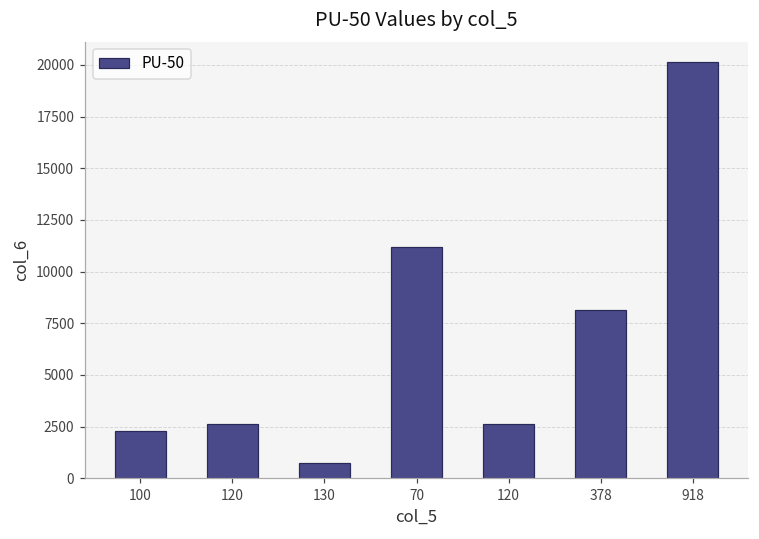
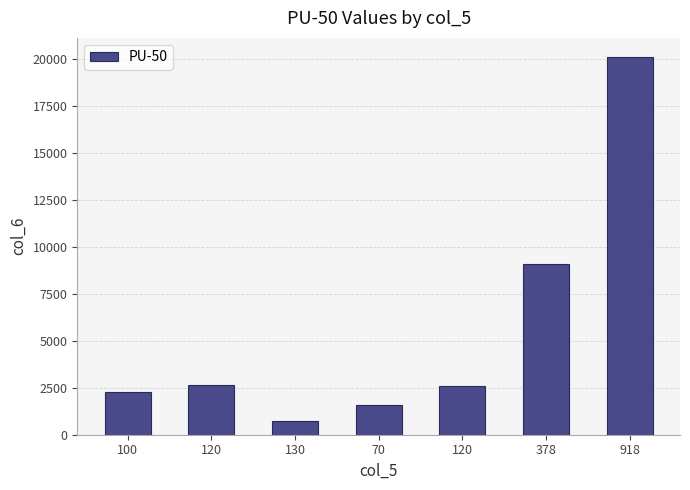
70: 11200 -> 1600
378: 8100 -> 9100
